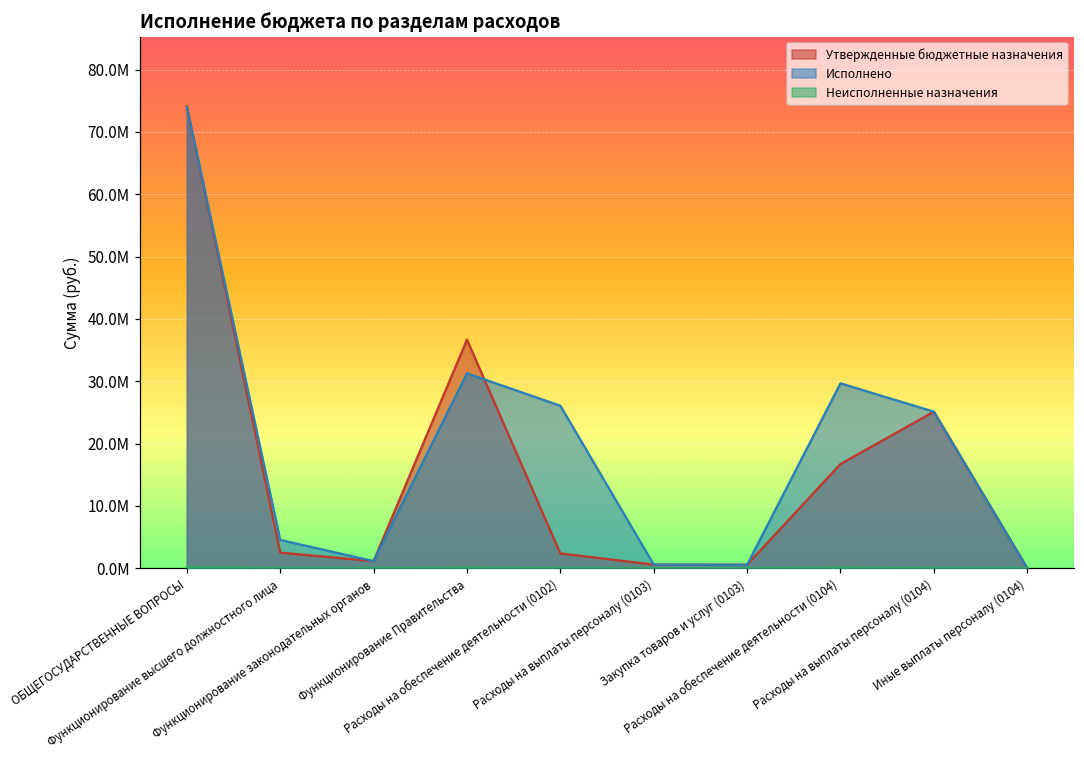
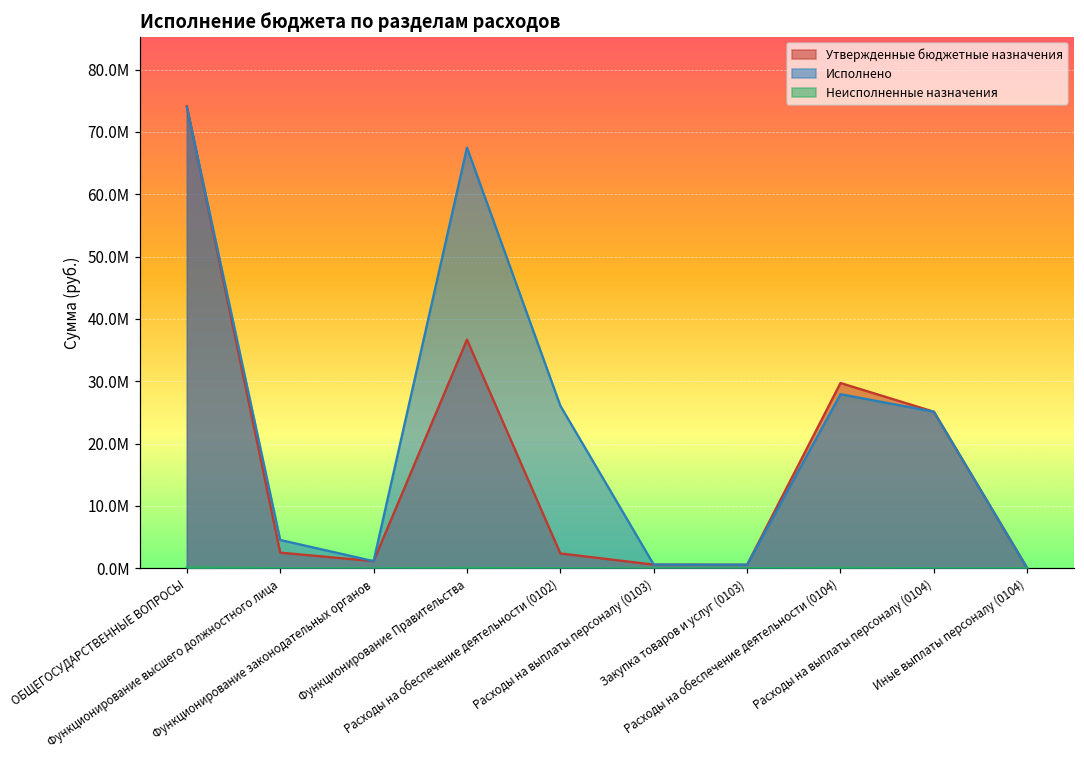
Исполнено, Функционирование Правительства: 31000000 -> 67000000
Утвержденные бюджетные назначения, Расходы на обеспечение деятельности (0104): 17000000 -> 30000000
Исполнено, Расходы на обеспечение деятельности (0104): 30000000 -> 28000000
